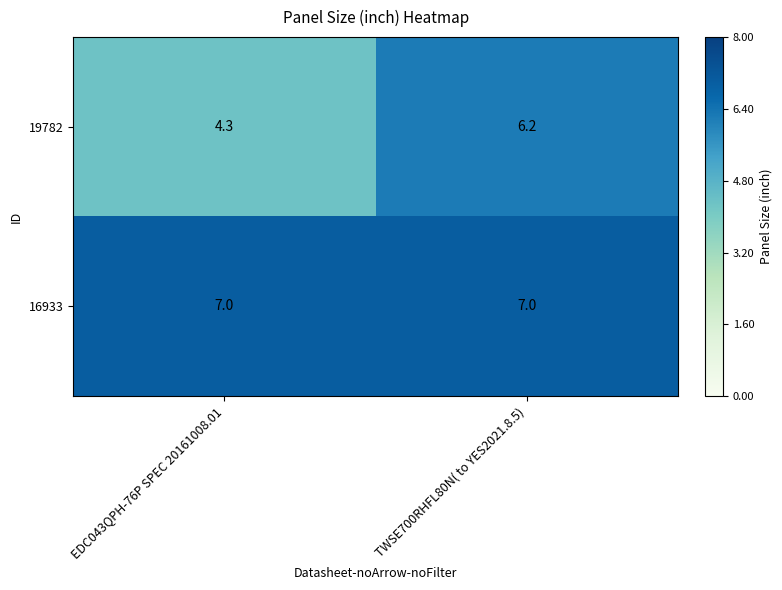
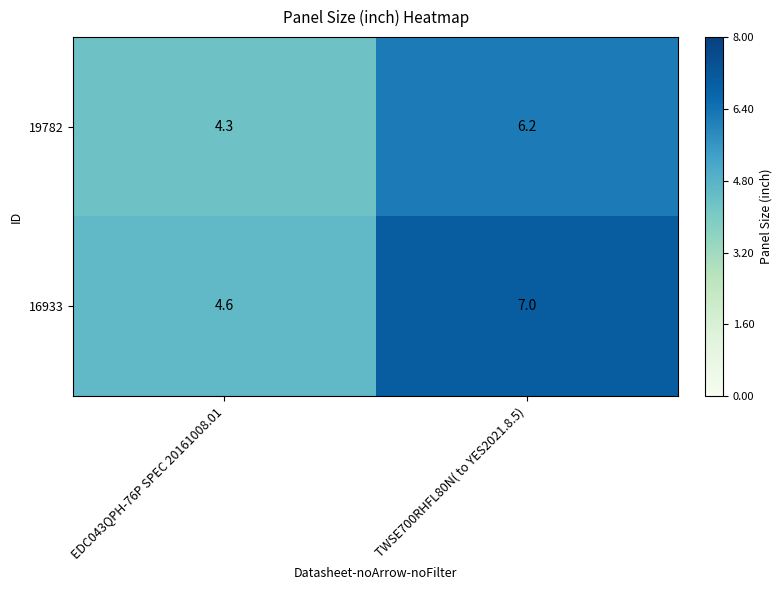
16933, EDC043QPH-76P SPEC 20161008.01: 7.0 -> 4.6
